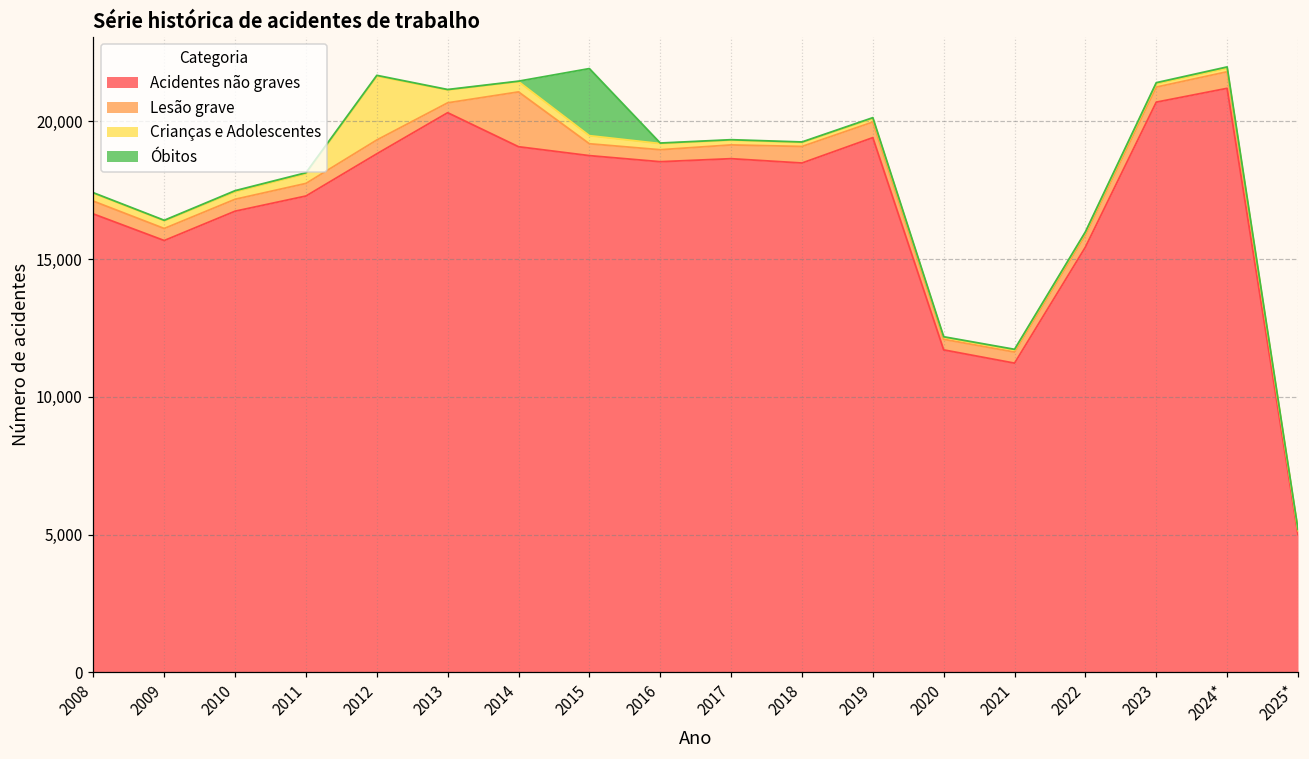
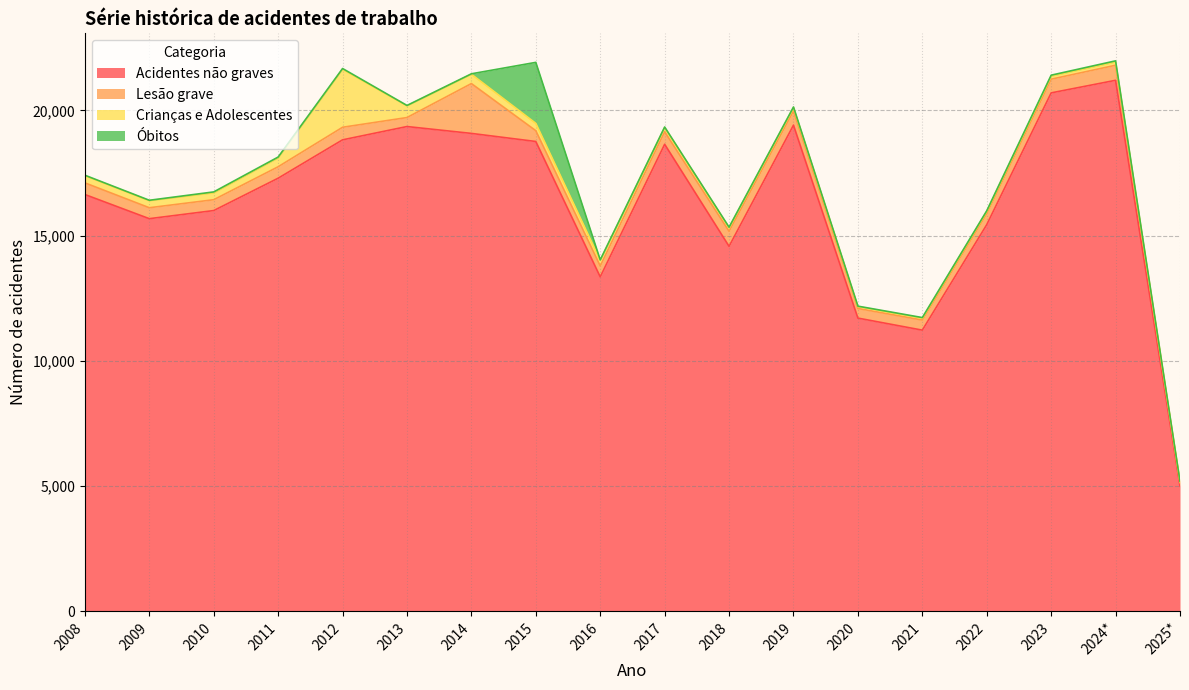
Acidentes não graves, 2010: 16,700 -> 16,000
Acidentes não graves, 2013: 20,300 -> 19,400
Acidentes não graves, 2016: 18,500 -> 13,400
Acidentes não graves, 2018: 18,500 -> 14,600
